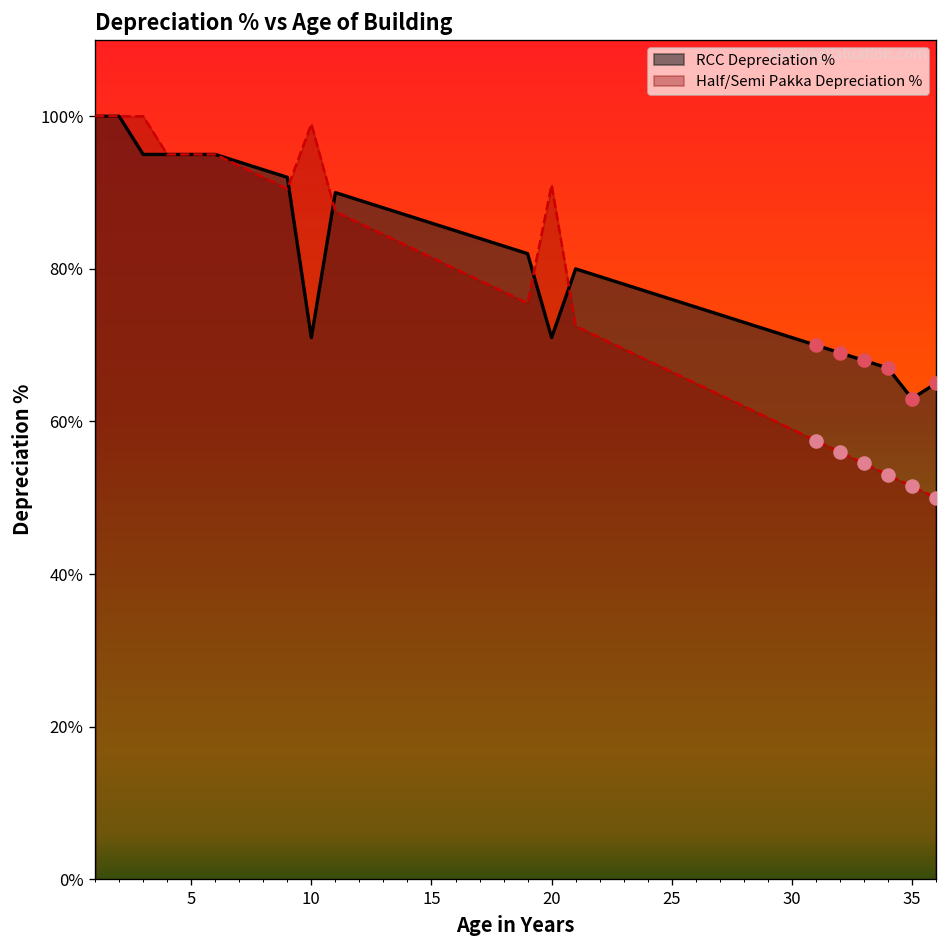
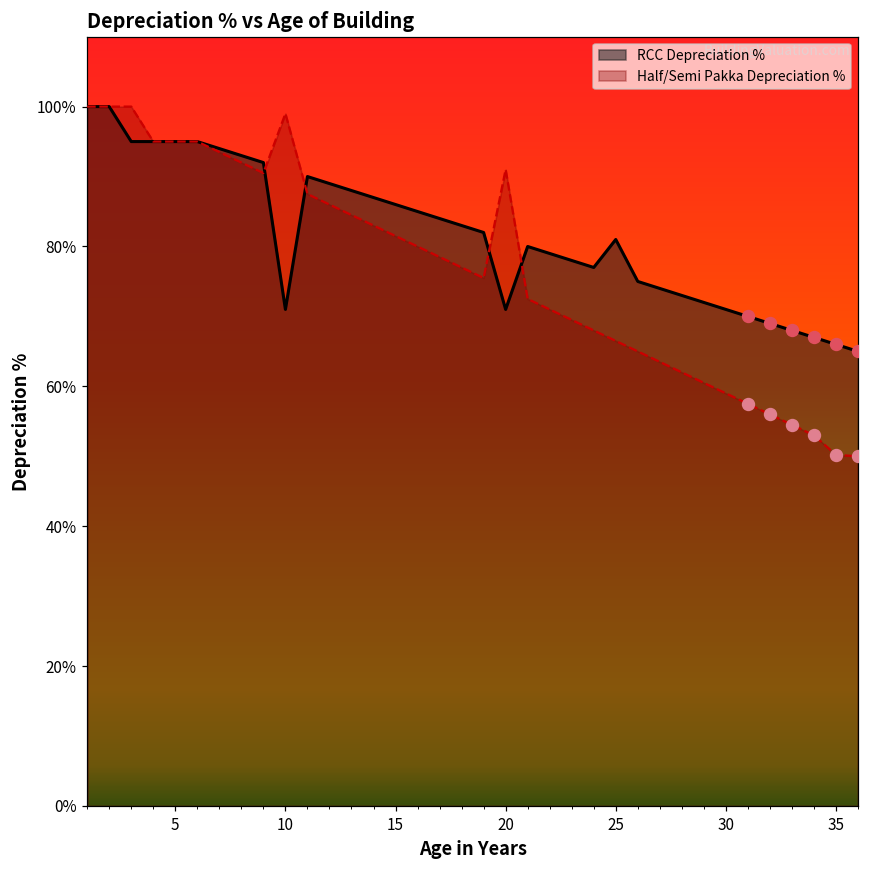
RCC Depreciation %, 25: 76% -> 81%
RCC Depreciation %, 35: 63% -> 66%
Half/Semi Pakka Depreciation %, 35: 52% -> 50%
